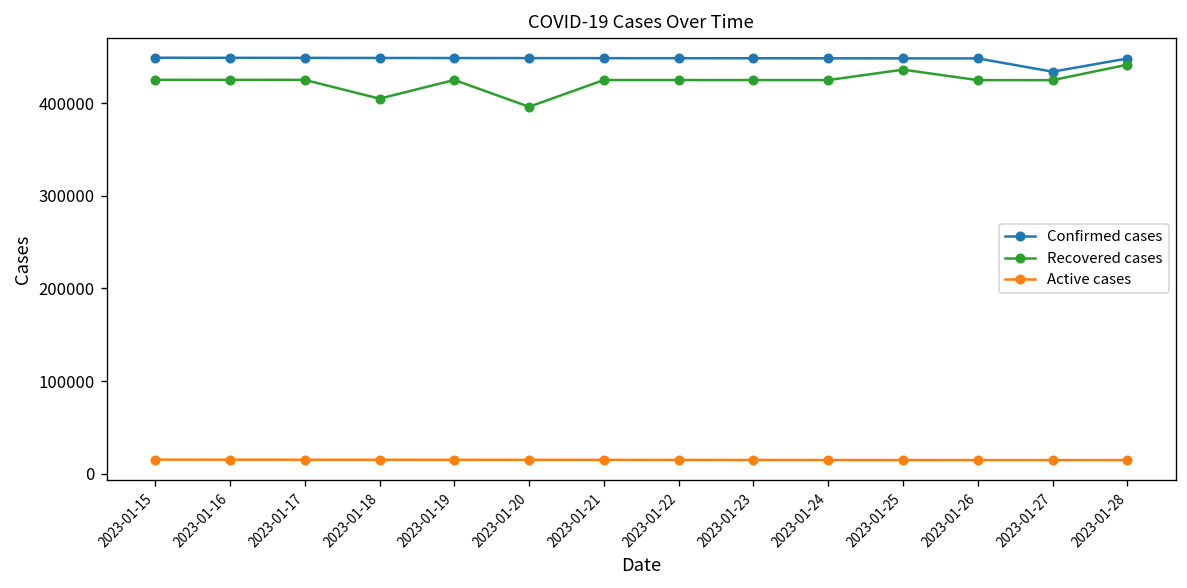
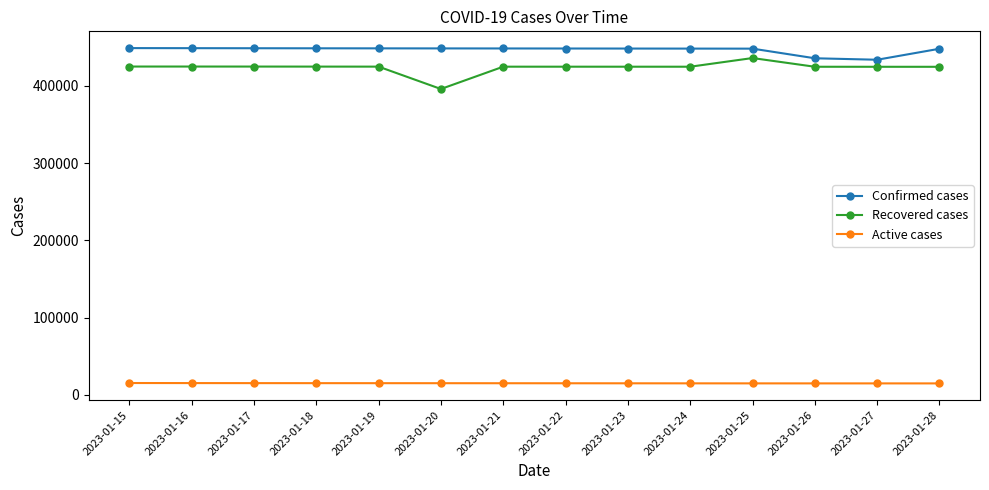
Recovered cases, 2023-01-18: 400000 -> 420000
Confirmed cases, 2023-01-26: 450000 -> 440000
Recovered cases, 2023-01-28: 440000 -> 420000
